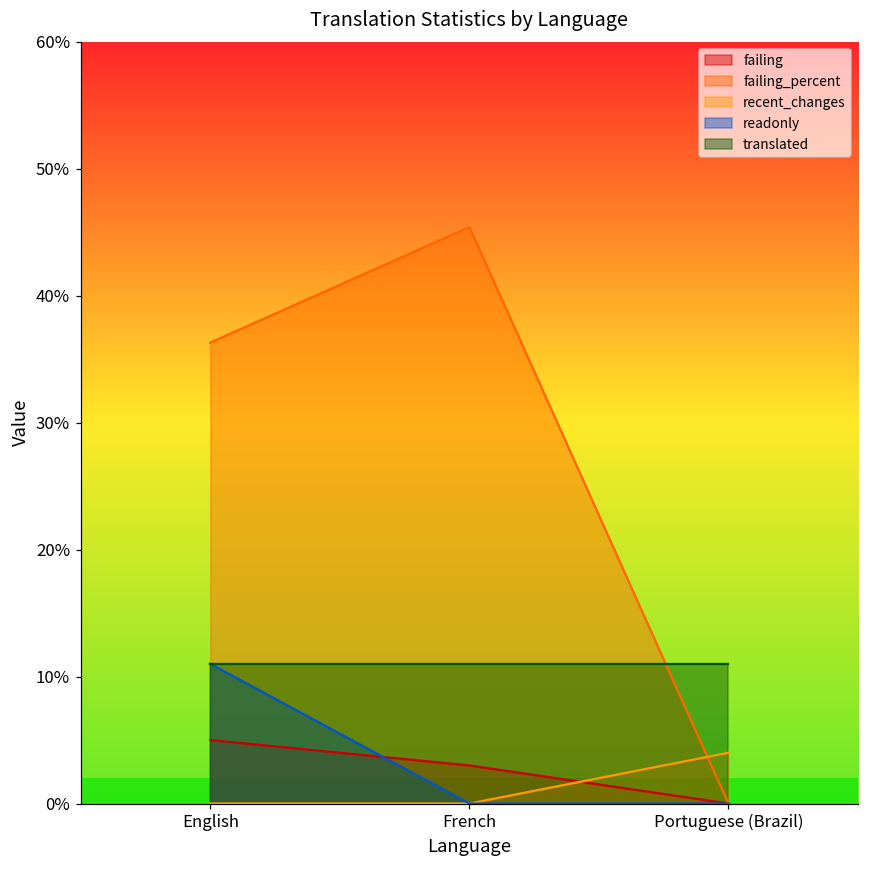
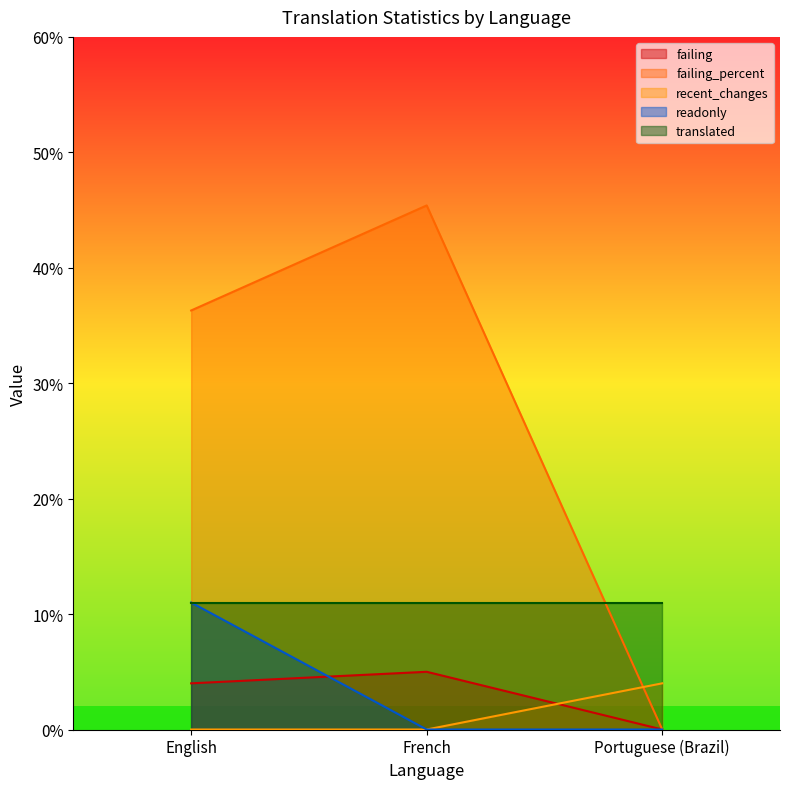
failing, English: 5% -> 4%
failing, French: 3% -> 5%
